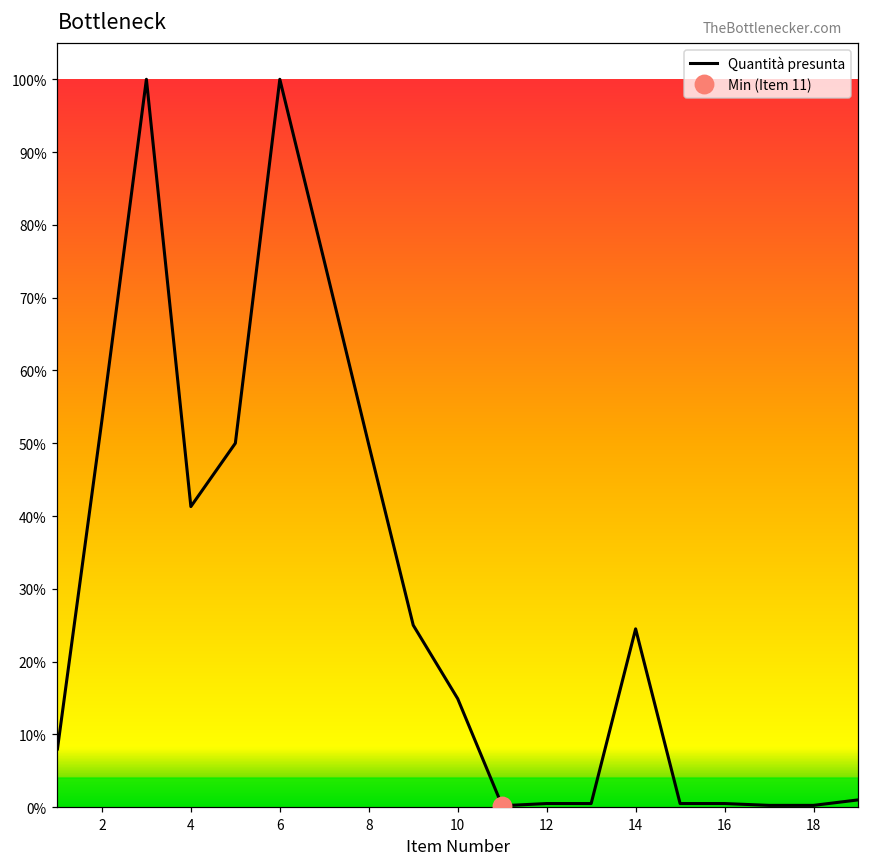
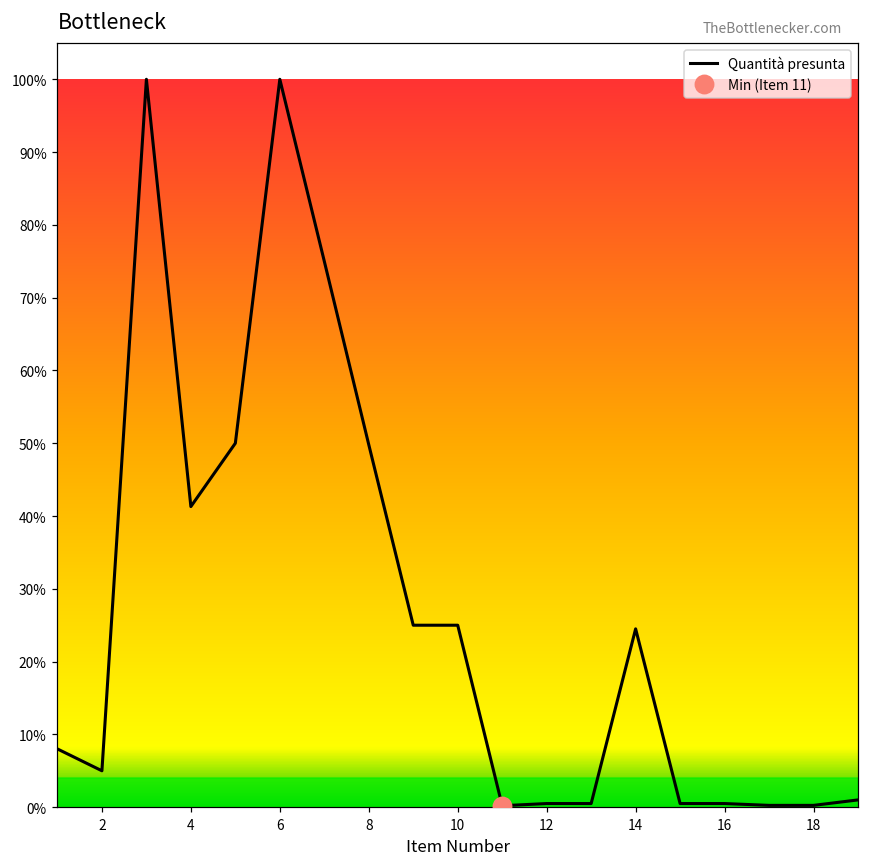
Quantità presunta, 2: 53% -> 5%
Quantità presunta, 10: 15% -> 25%
